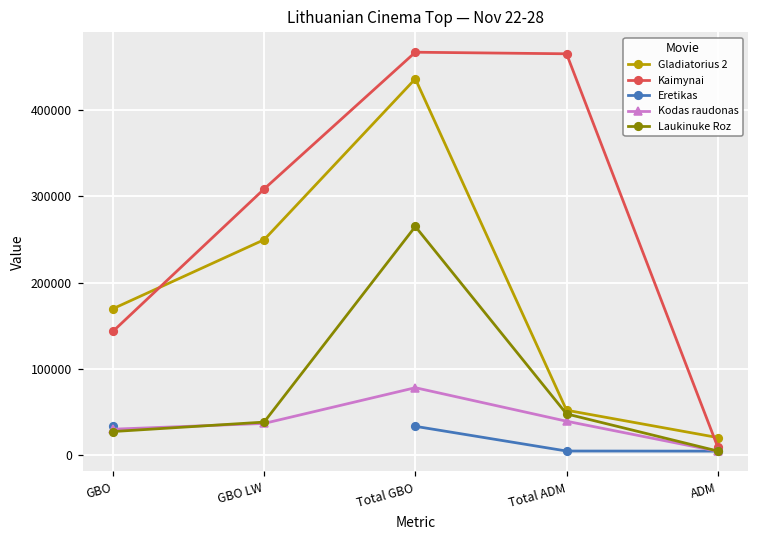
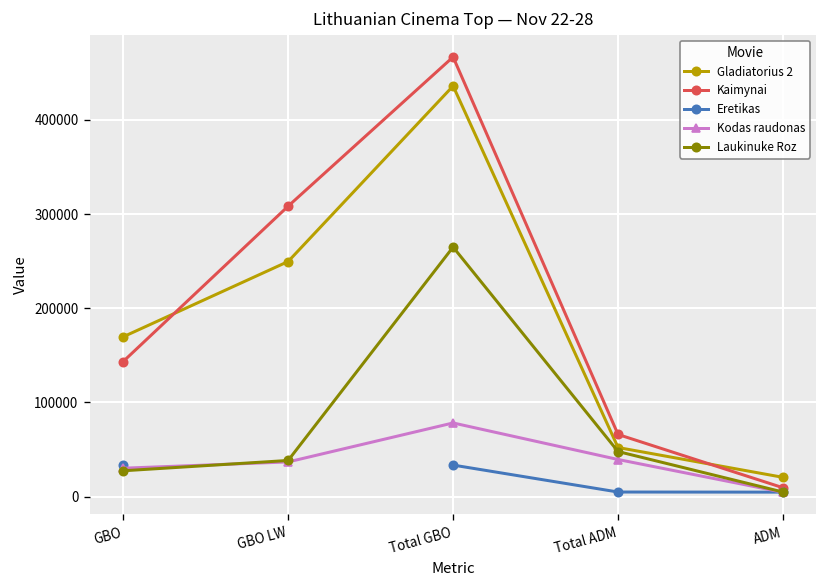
Kaimynai, Total ADM: 470000 -> 70000
